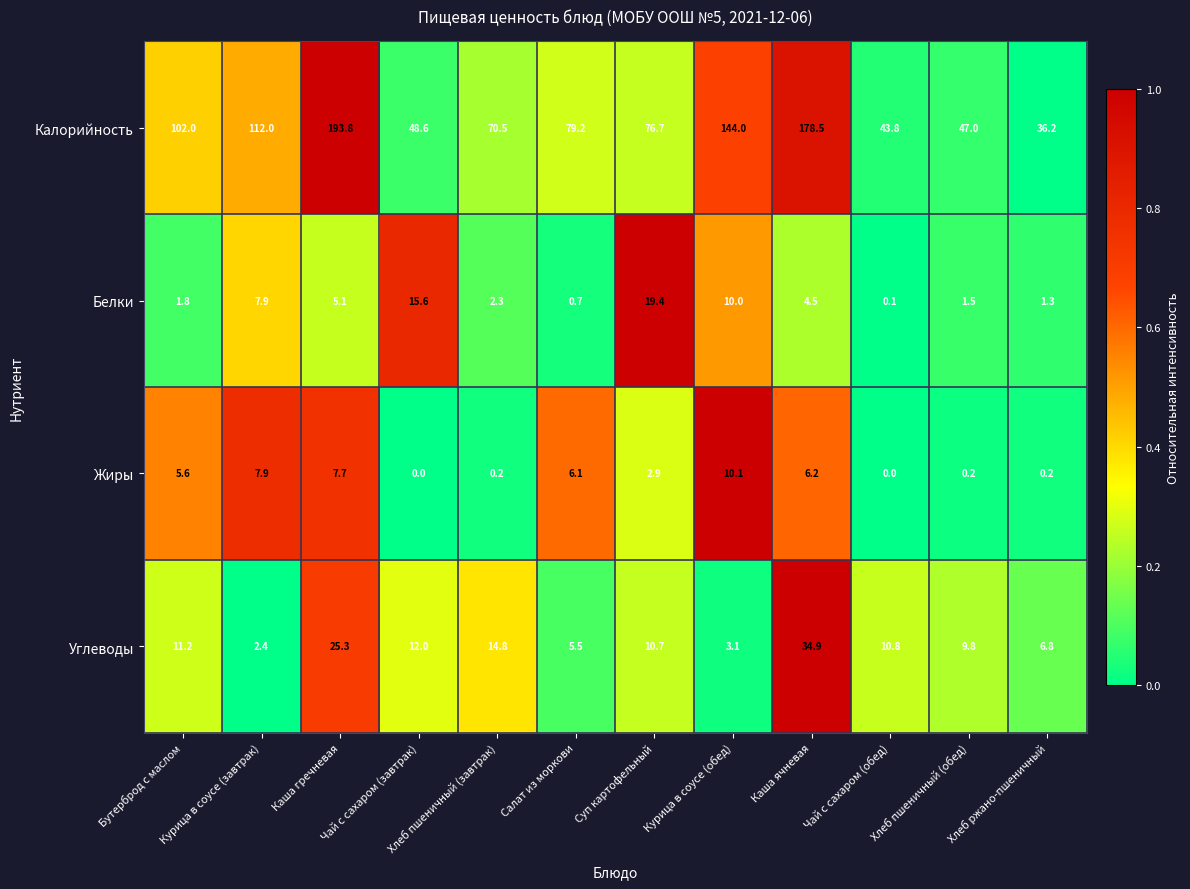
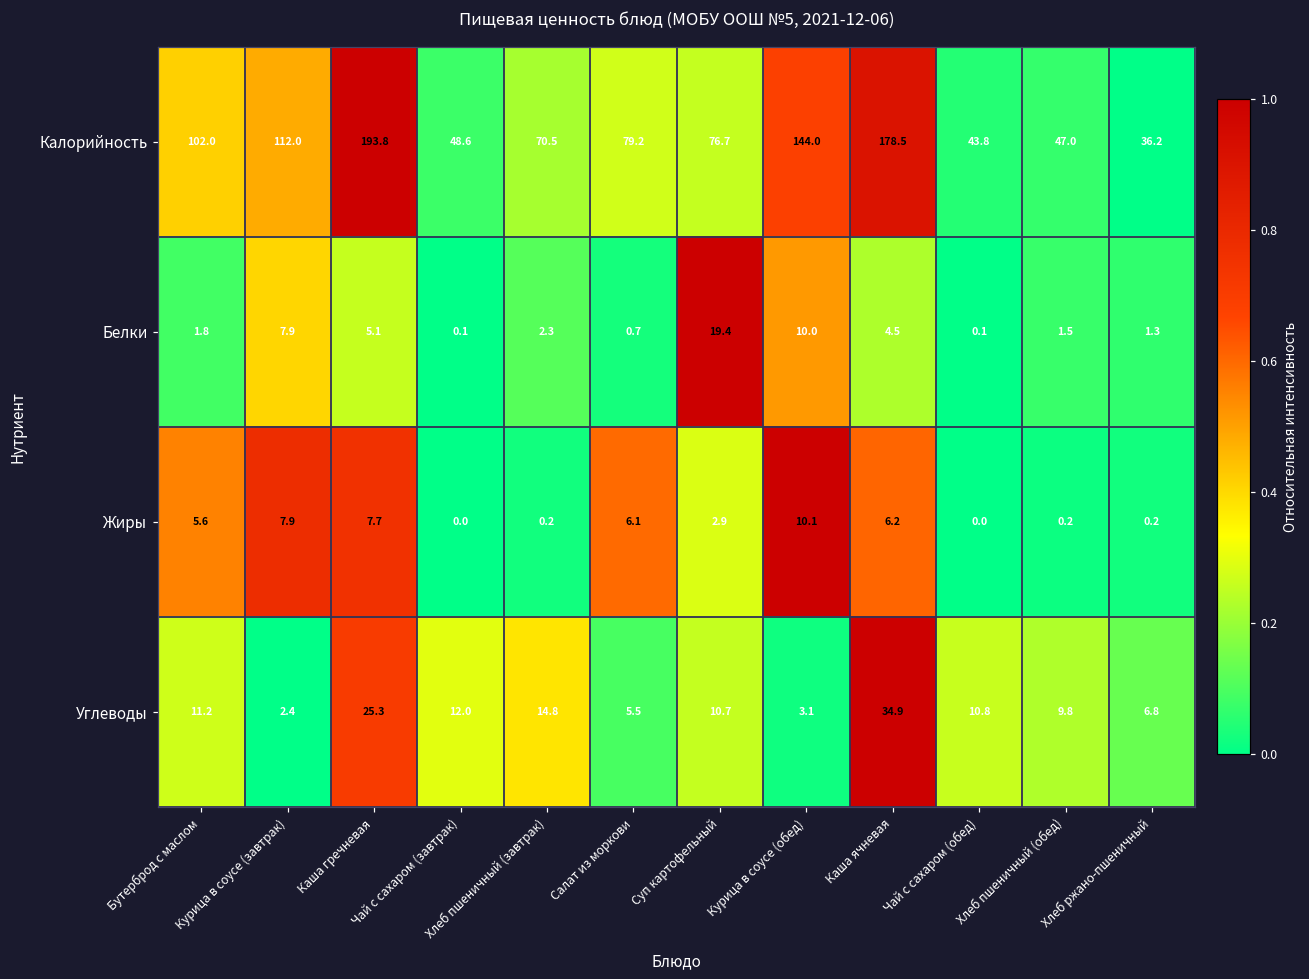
Белки, Чай с сахаром (завтрак): 15.6 -> 0.1
